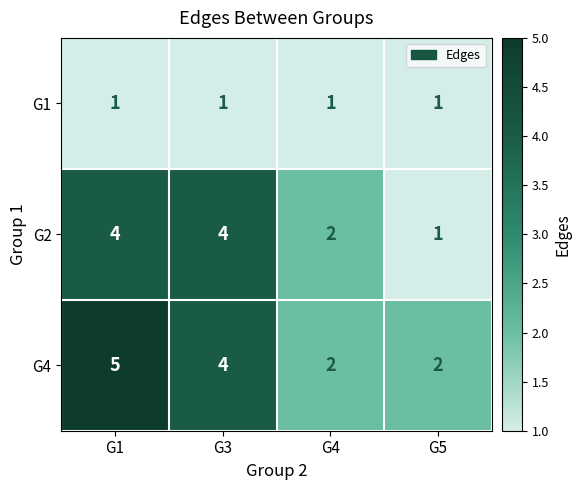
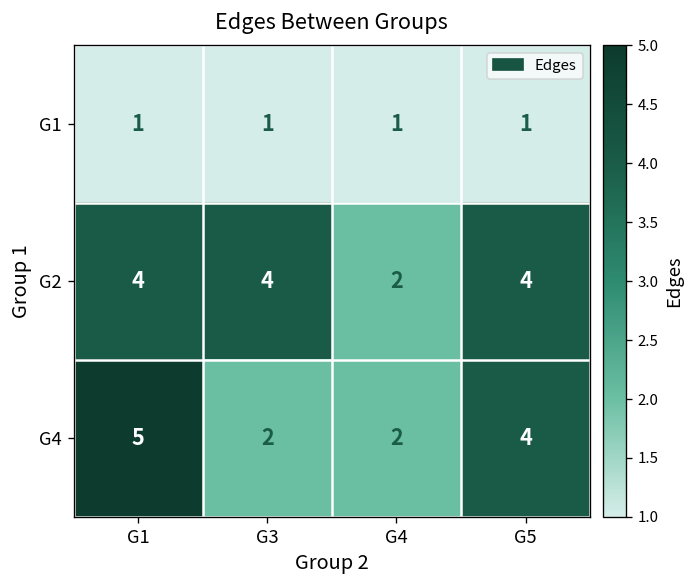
G2, G5: 1 -> 4
G4, G3: 4 -> 2
G4, G5: 2 -> 4
